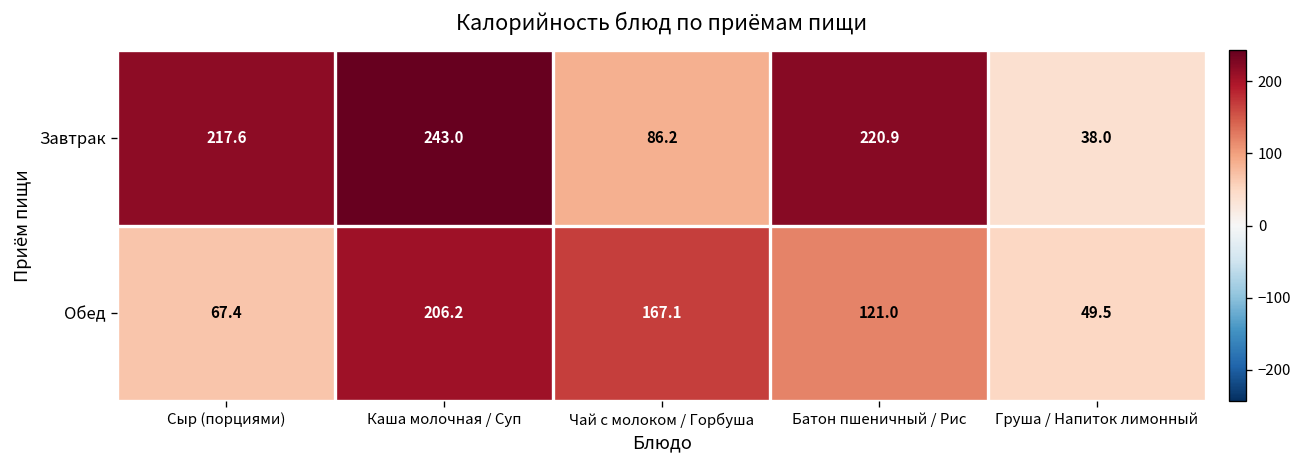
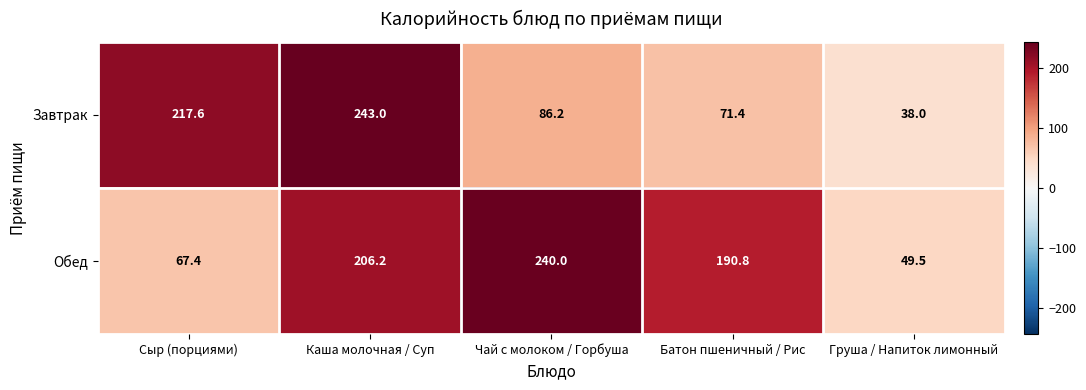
Завтрак, Батон пшеничный / Рис: 220.9 -> 71.4
Обед, Чай с молоком / Горбуша: 167.1 -> 240.0
Обед, Батон пшеничный / Рис: 121.0 -> 190.8
